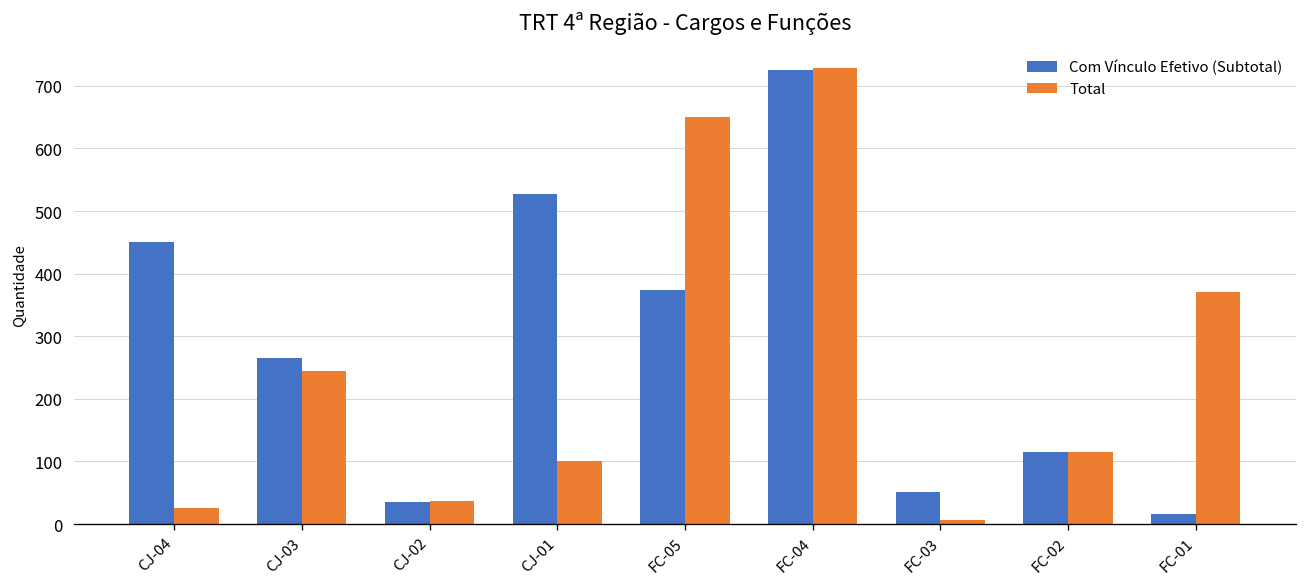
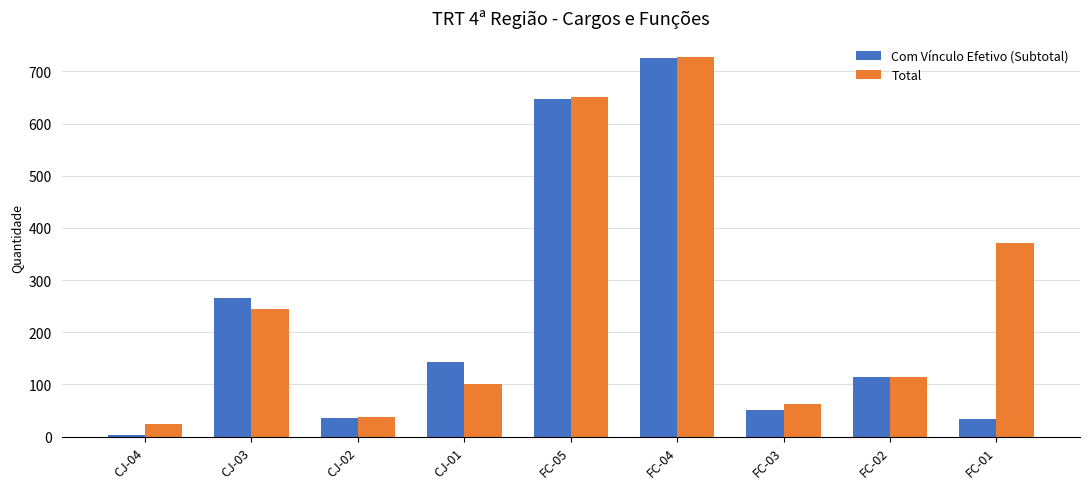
Com Vínculo Efetivo (Subtotal), CJ-04: 450 -> 0
Com Vínculo Efetivo (Subtotal), CJ-01: 530 -> 140
Com Vínculo Efetivo (Subtotal), FC-05: 370 -> 650
Total, FC-03: 10 -> 60
Com Vínculo Efetivo (Subtotal), FC-01: 20 -> 30
